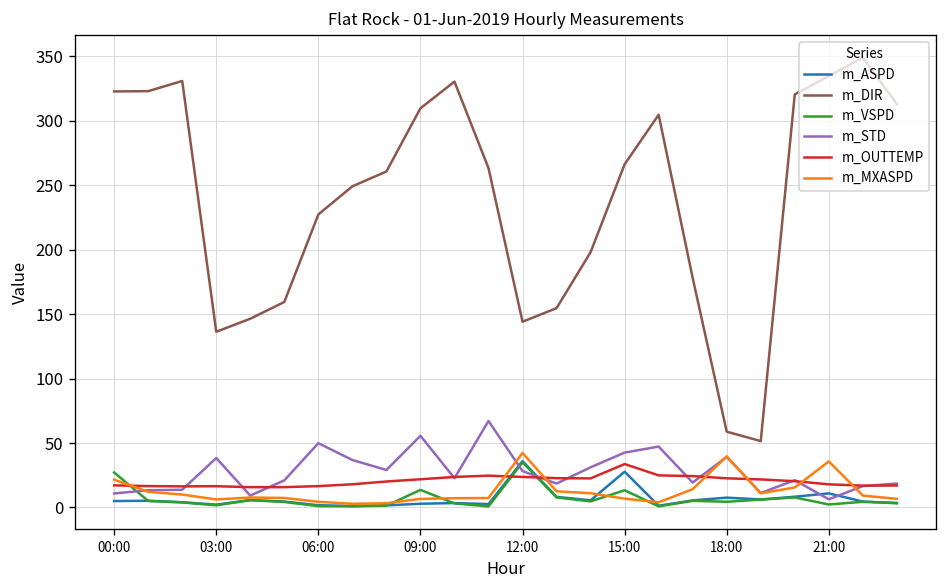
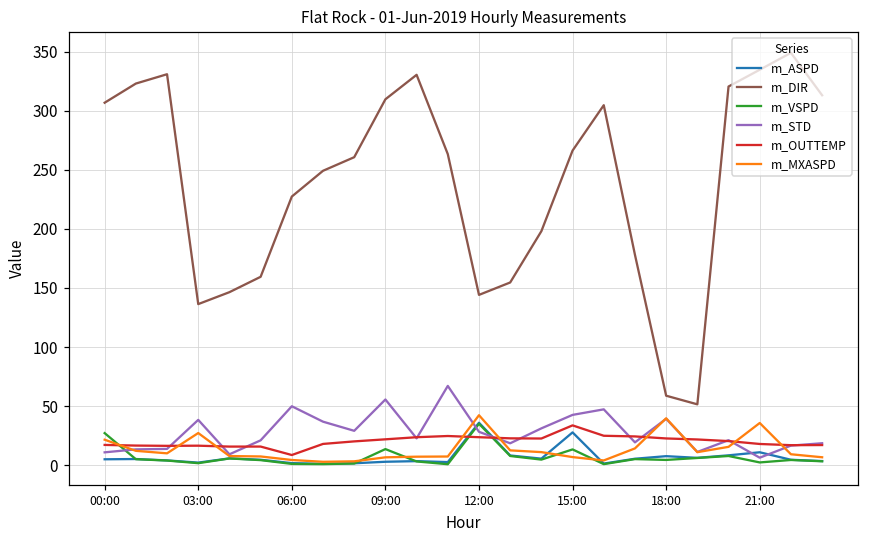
m_DIR, 00:00: 323 -> 307
m_MXASPD, 03:00: 6 -> 27
m_OUTTEMP, 06:00: 17 -> 9
